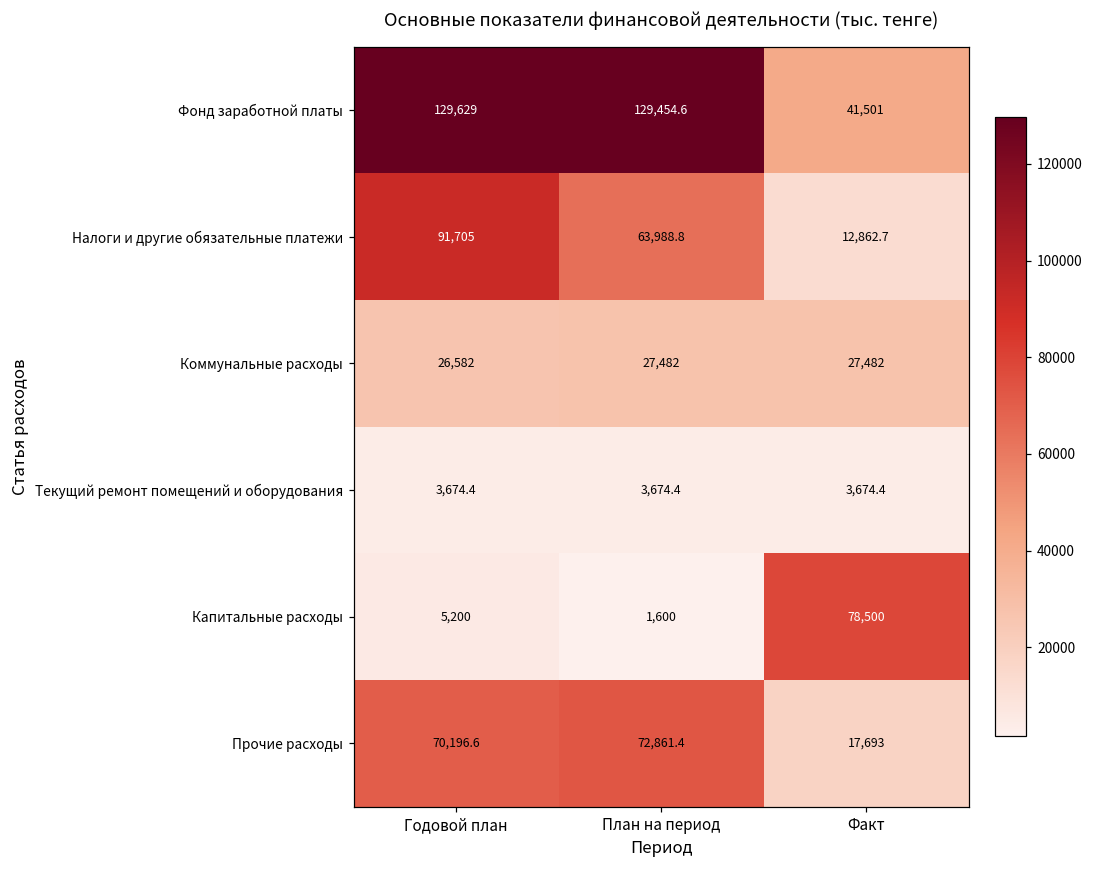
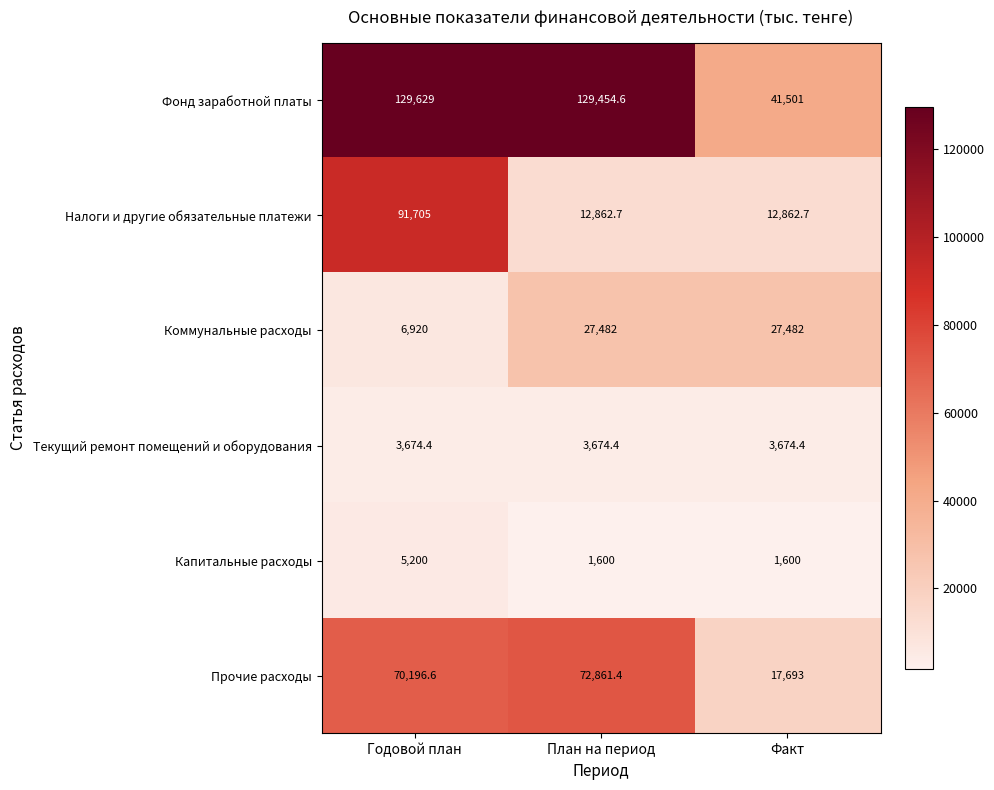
Налоги и другие обязательные платежи, План на период: 63,988.8 -> 12,862.7
Коммунальные расходы, Годовой план: 26,582 -> 6,920
Капитальные расходы, Факт: 78,500 -> 1,600
